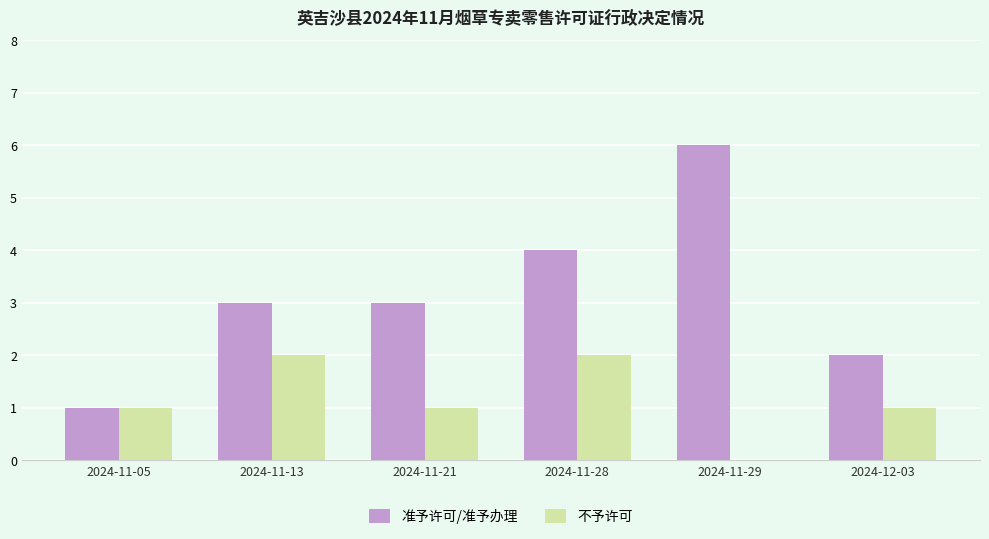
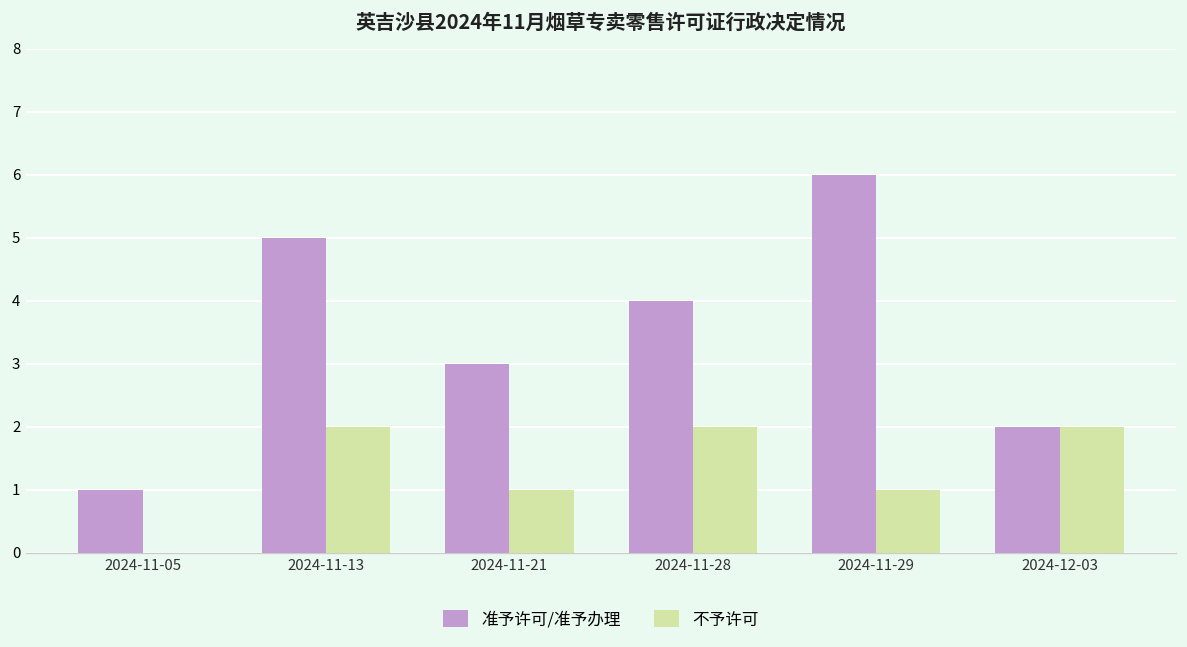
不予许可, 2024-11-05: 1 -> 0
准予许可/准予办理, 2024-11-13: 3 -> 5
不予许可, 2024-11-29: 0 -> 1
不予许可, 2024-12-03: 1 -> 2
